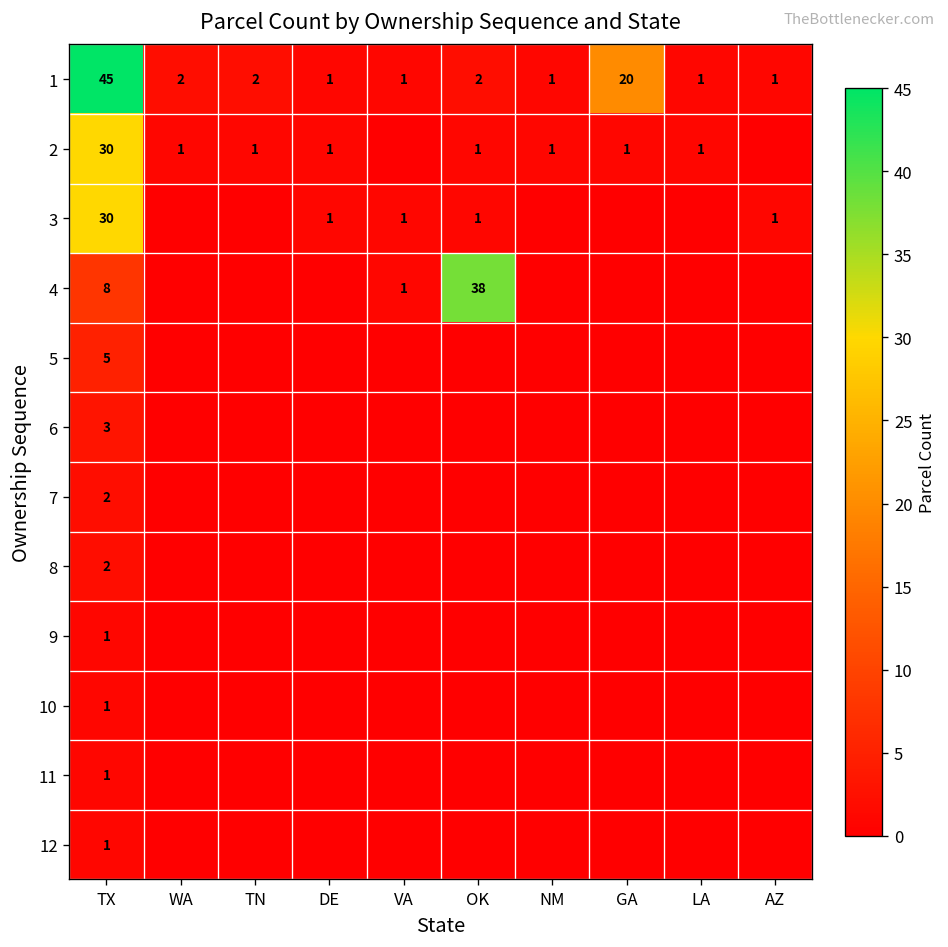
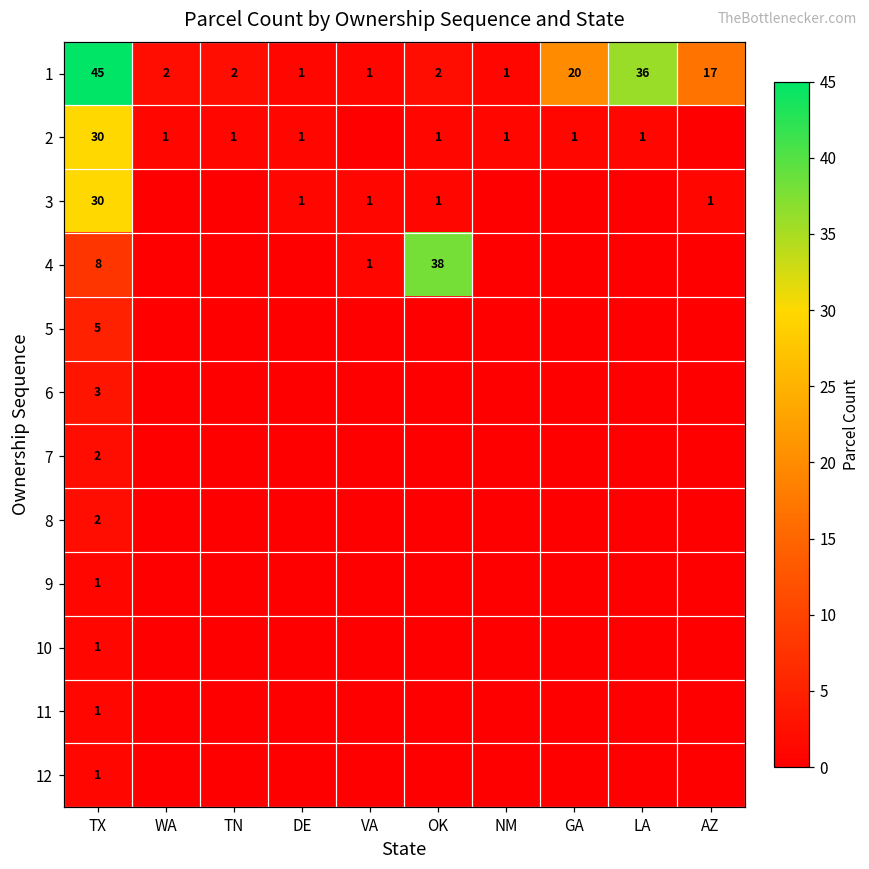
1, LA: 1 -> 36
1, AZ: 1 -> 17
